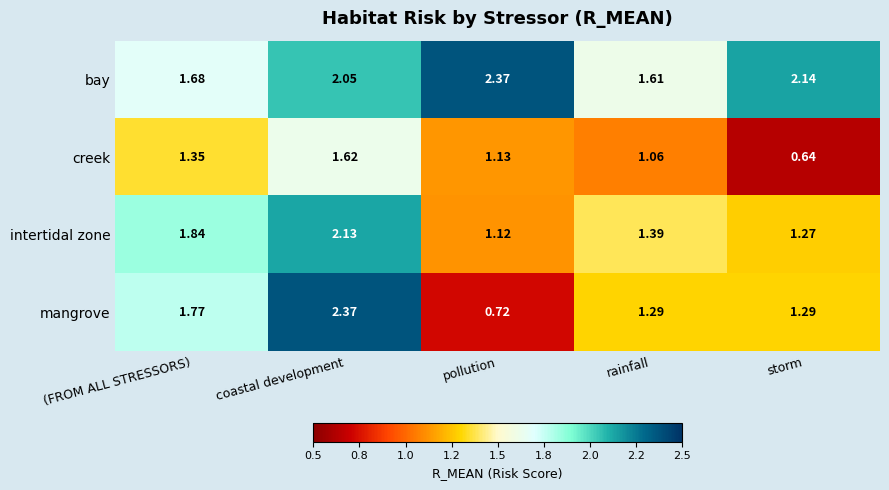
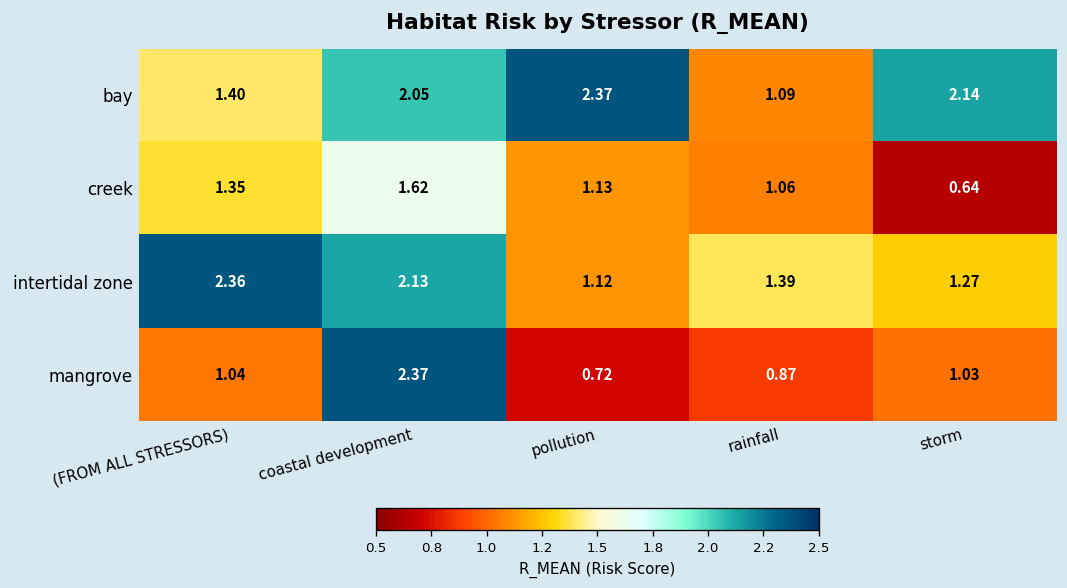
bay, (FROM ALL STRESSORS): 1.68 -> 1.40
bay, rainfall: 1.61 -> 1.09
intertidal zone, (FROM ALL STRESSORS): 1.84 -> 2.36
mangrove, (FROM ALL STRESSORS): 1.77 -> 1.04
mangrove, rainfall: 1.29 -> 0.87
mangrove, storm: 1.29 -> 1.03
